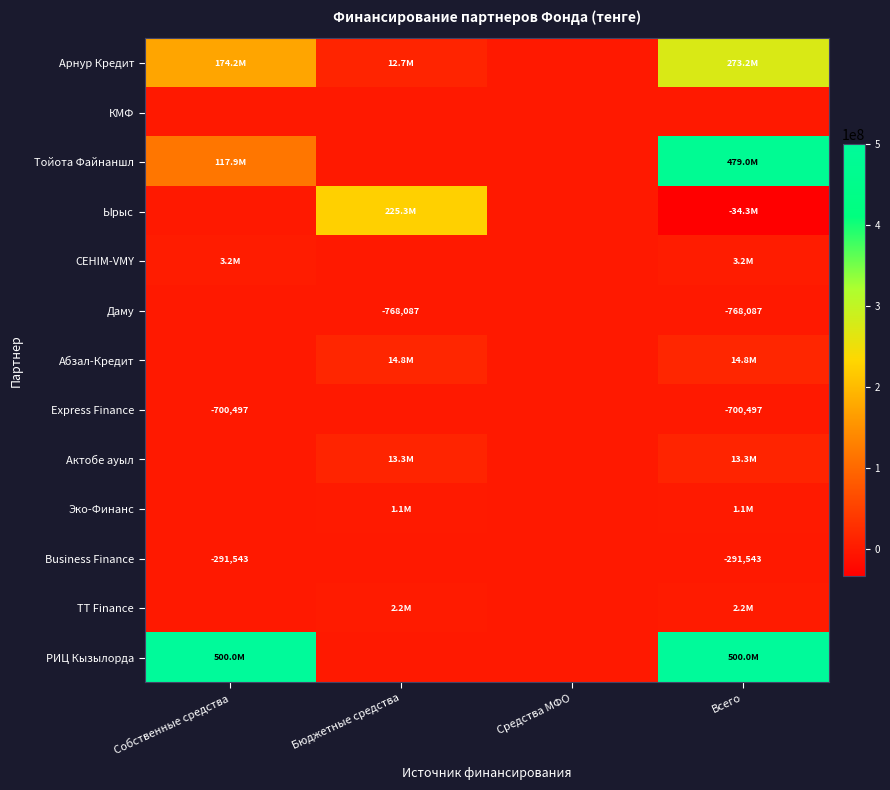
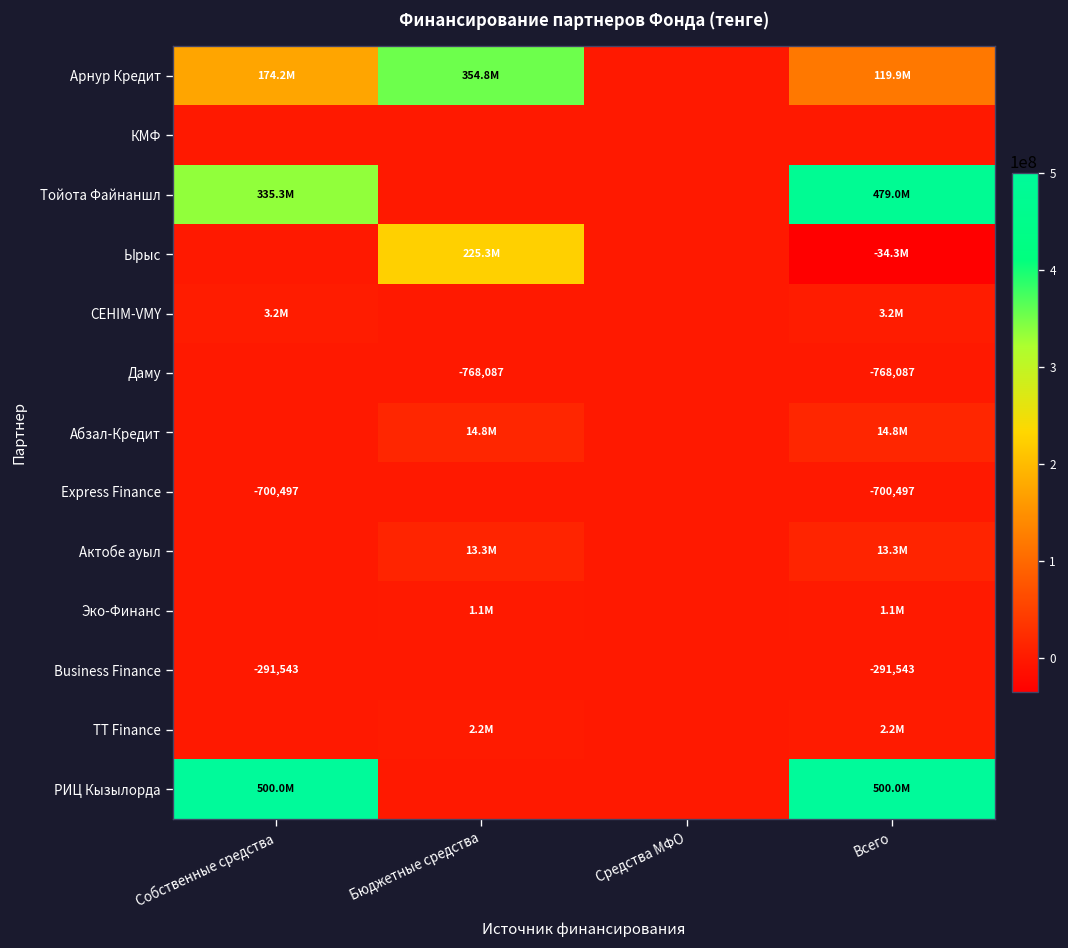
Арнур Кредит, Бюджетные средства: 12.7M -> 354.8M
Арнур Кредит, Всего: 273.2M -> 119.9M
Тойота Файнаншл, Собственные средства: 117.9M -> 335.3M
